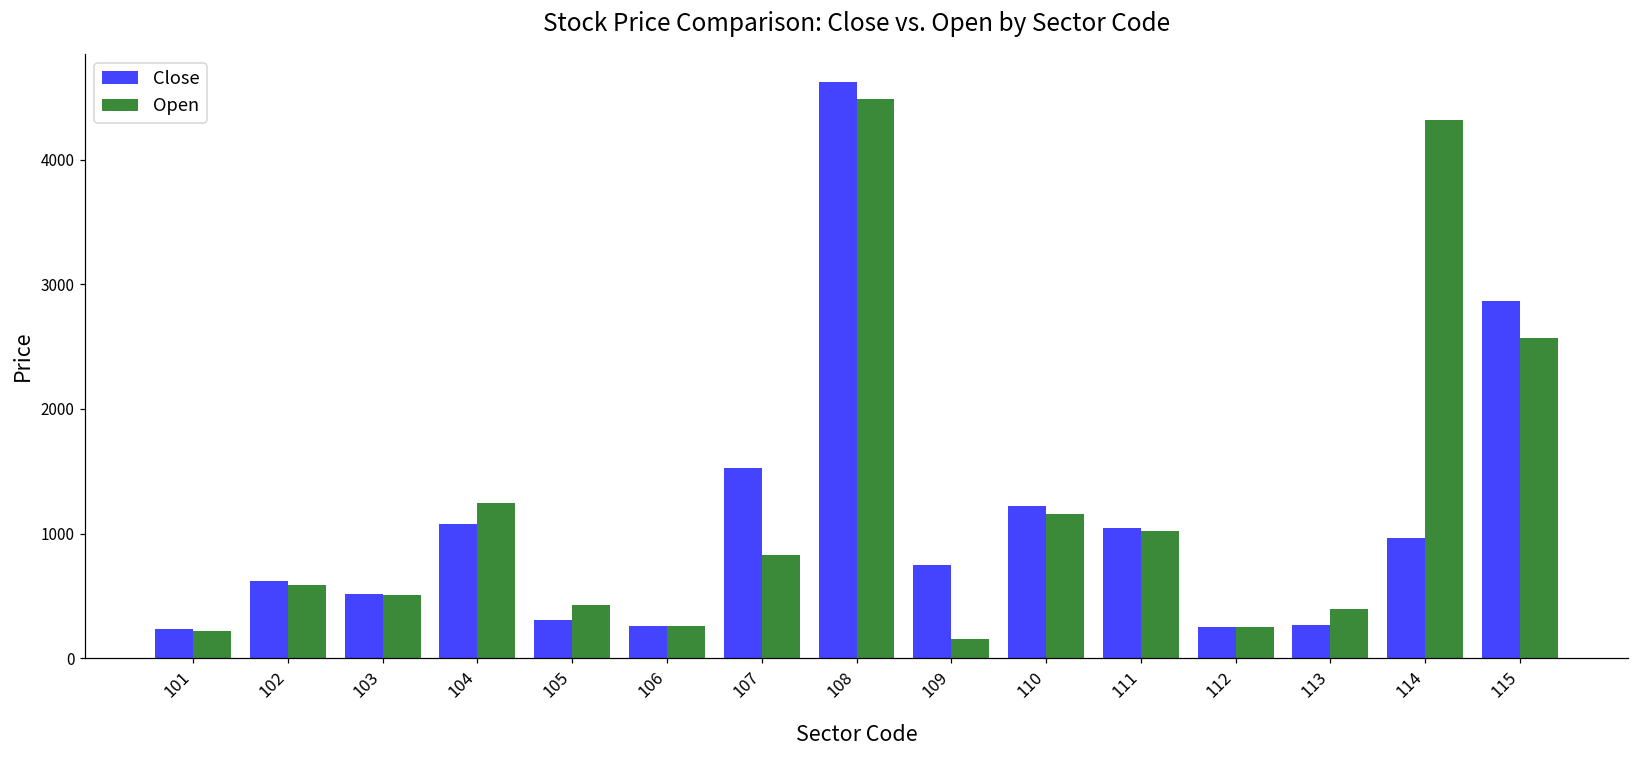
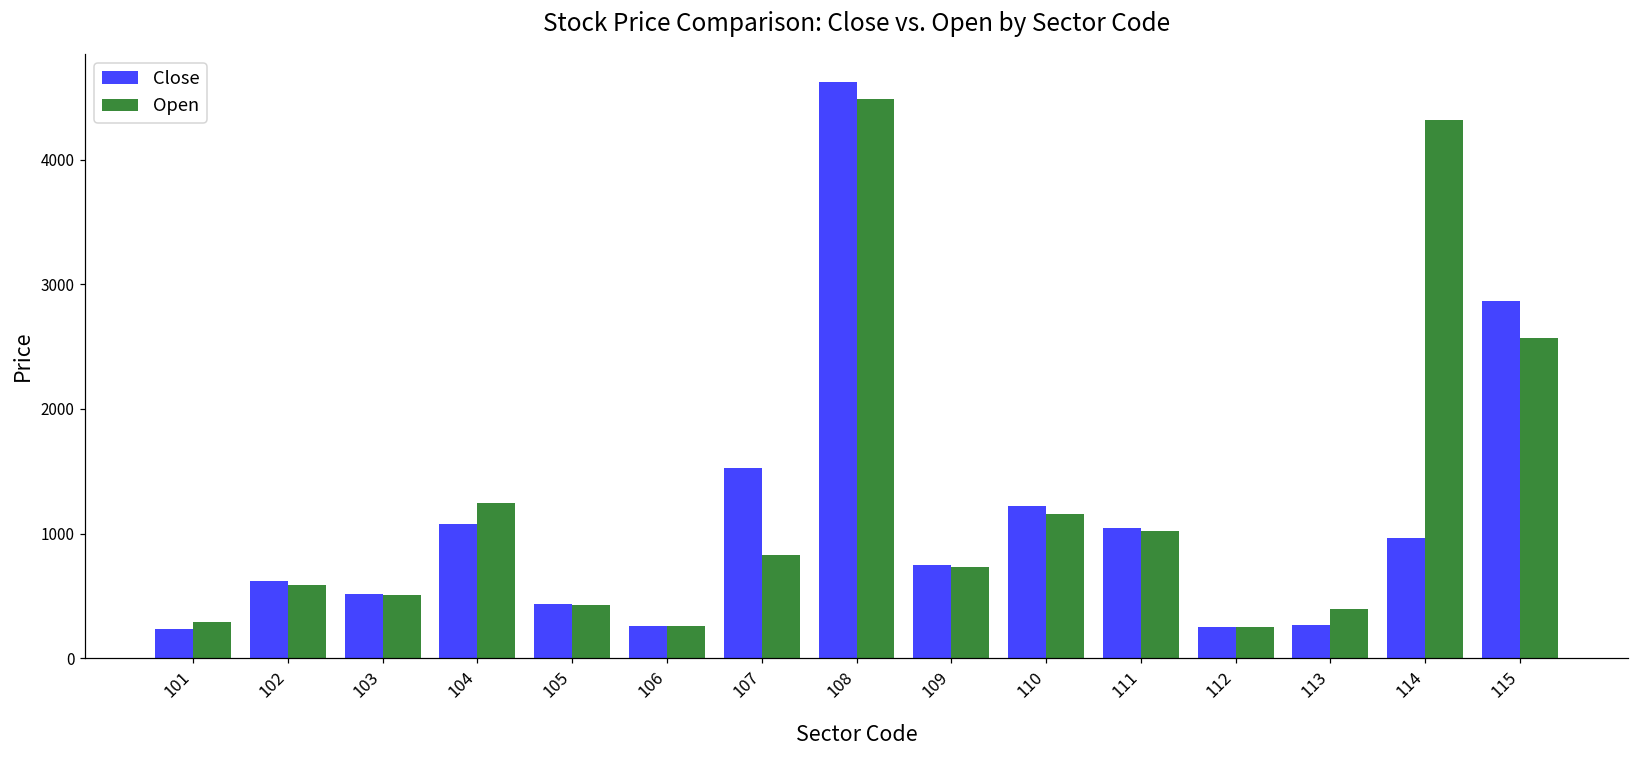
Open, 101: 220 -> 290
Close, 105: 310 -> 430
Open, 109: 150 -> 740
